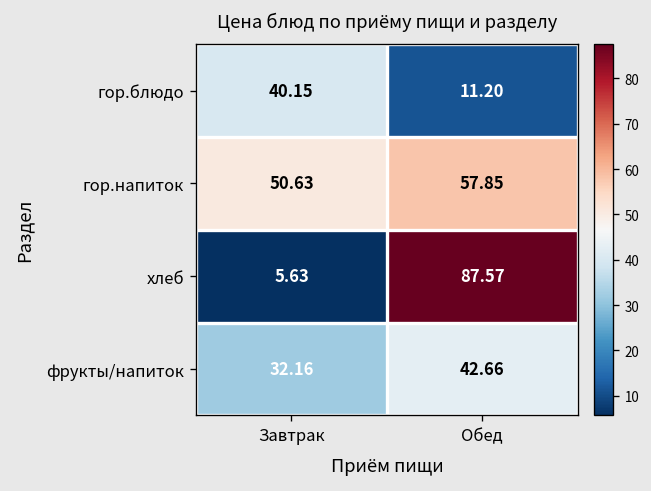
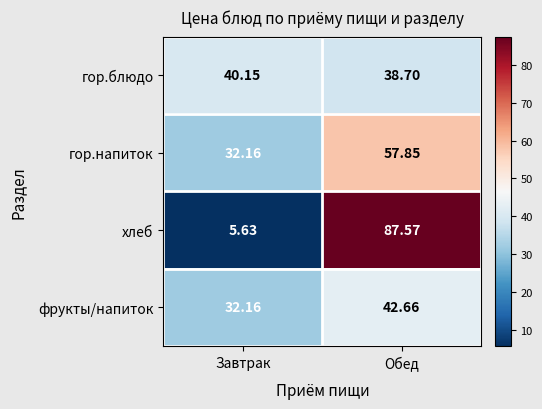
гор.блюдо, Обед: 11.20 -> 38.70
гор.напиток, Завтрак: 50.63 -> 32.16
